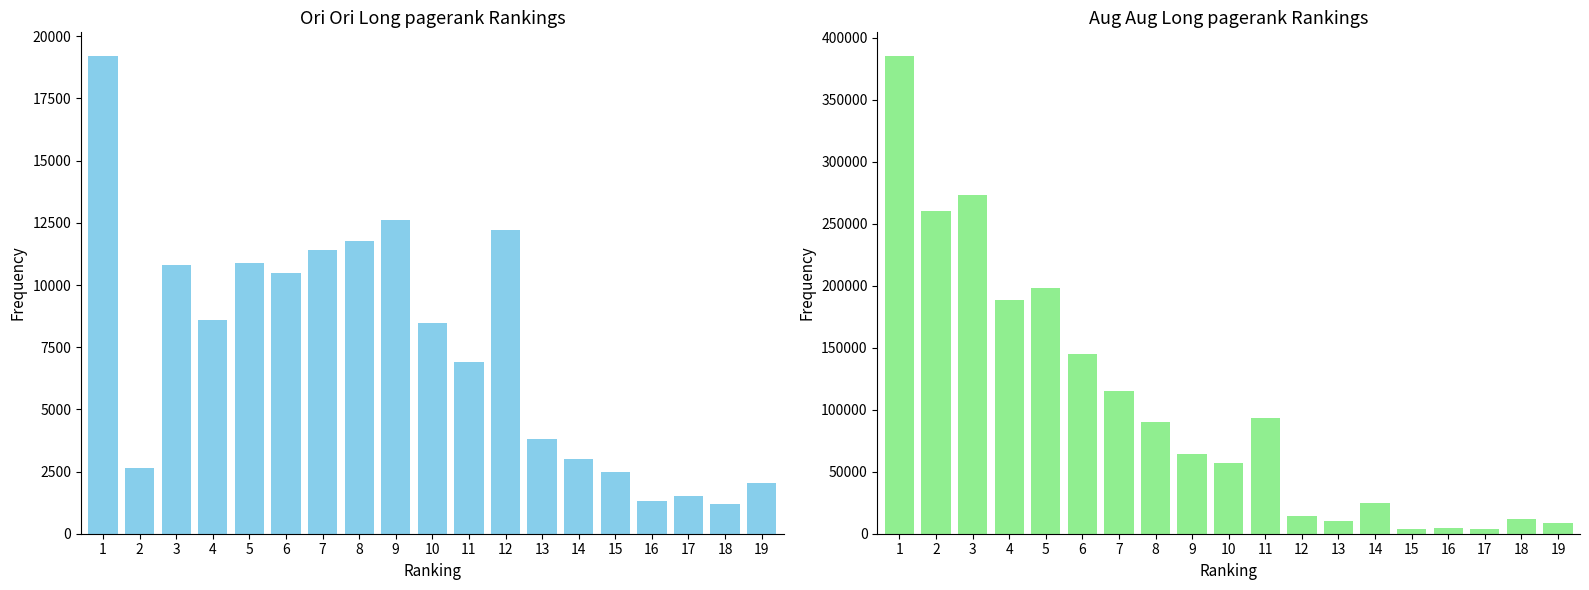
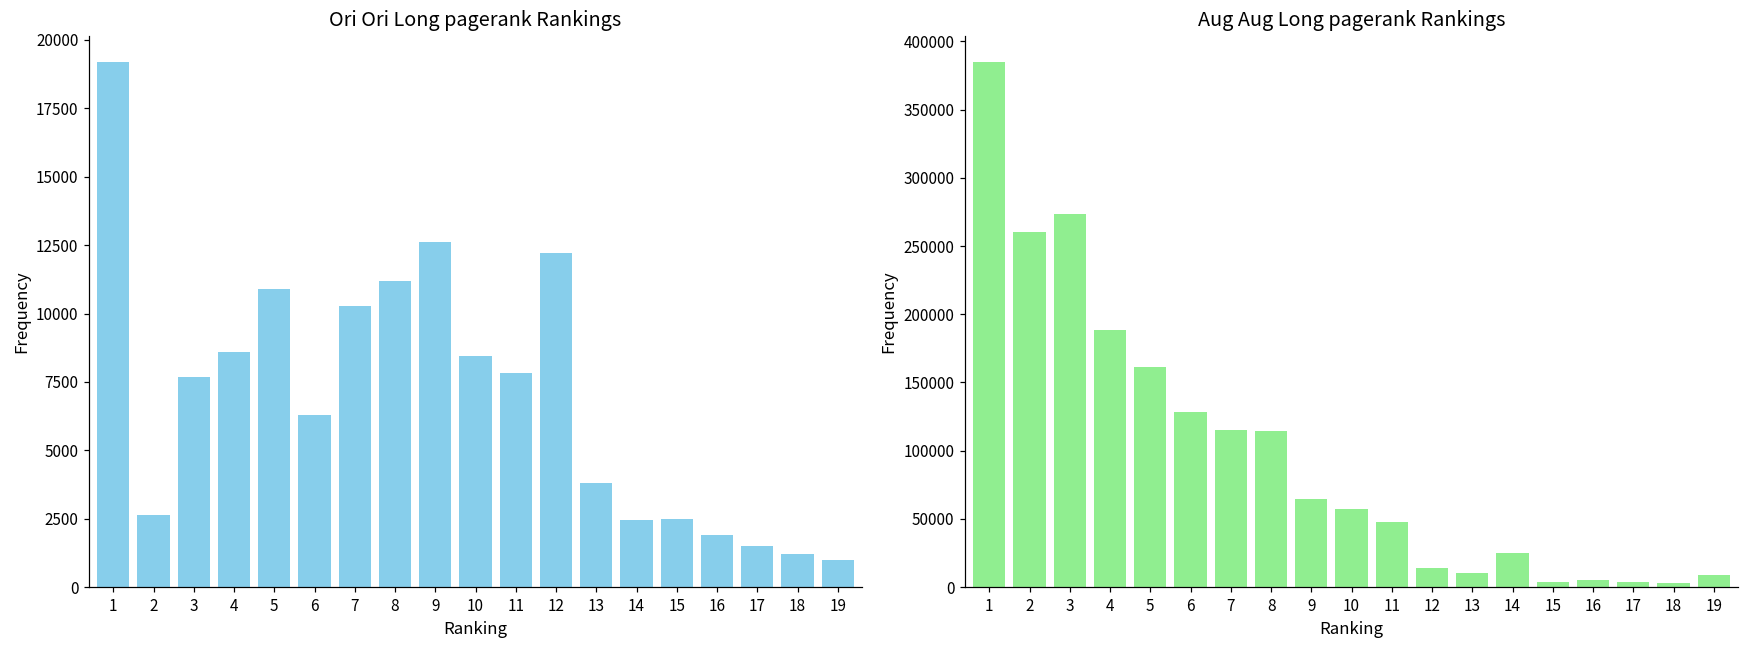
Ori Ori Long pagerank Rankings, 3: 10800 -> 7700
Ori Ori Long pagerank Rankings, 6: 10500 -> 6300
Ori Ori Long pagerank Rankings, 7: 11400 -> 10300
Ori Ori Long pagerank Rankings, 8: 11800 -> 11200
Ori Ori Long pagerank Rankings, 11: 6900 -> 7800
Ori Ori Long pagerank Rankings, 14: 3000 -> 2400
Ori Ori Long pagerank Rankings, 16: 1300 -> 1900
Ori Ori Long pagerank Rankings, 19: 2000 -> 1000
Aug Aug Long pagerank Rankings, 5: 198000 -> 161000
Aug Aug Long pagerank Rankings, 6: 145000 -> 128000
Aug Aug Long pagerank Rankings, 8: 90000 -> 115000
Aug Aug Long pagerank Rankings, 11: 93000 -> 48000
Aug Aug Long pagerank Rankings, 18: 12000 -> 3000
